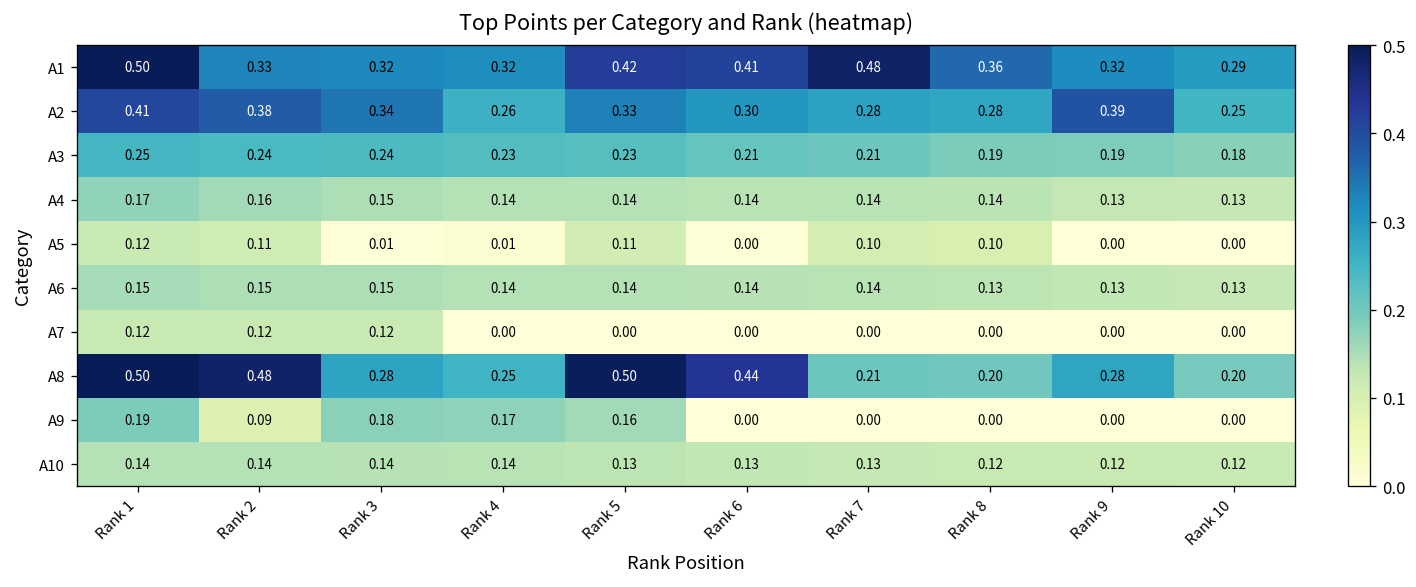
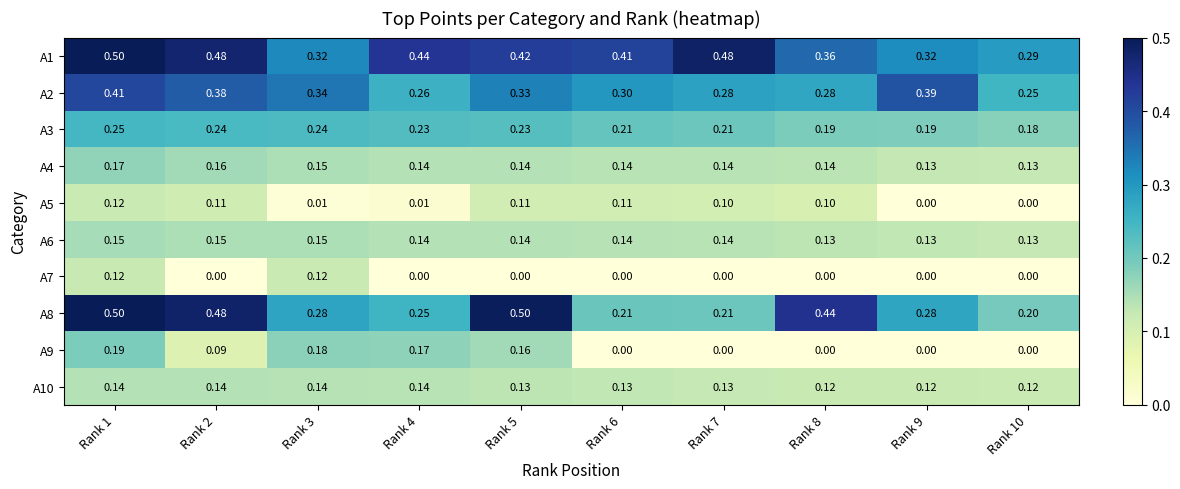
A1, Rank 2: 0.33 -> 0.48
A1, Rank 4: 0.32 -> 0.44
A5, Rank 6: 0.00 -> 0.11
A7, Rank 2: 0.12 -> 0.00
A8, Rank 6: 0.44 -> 0.21
A8, Rank 8: 0.20 -> 0.44
